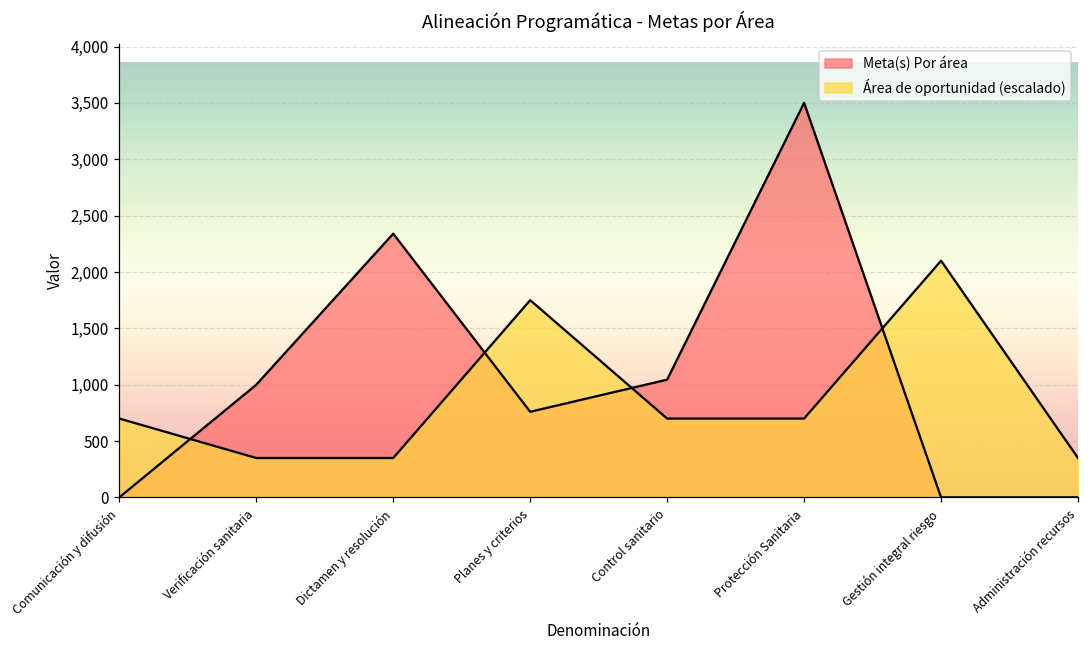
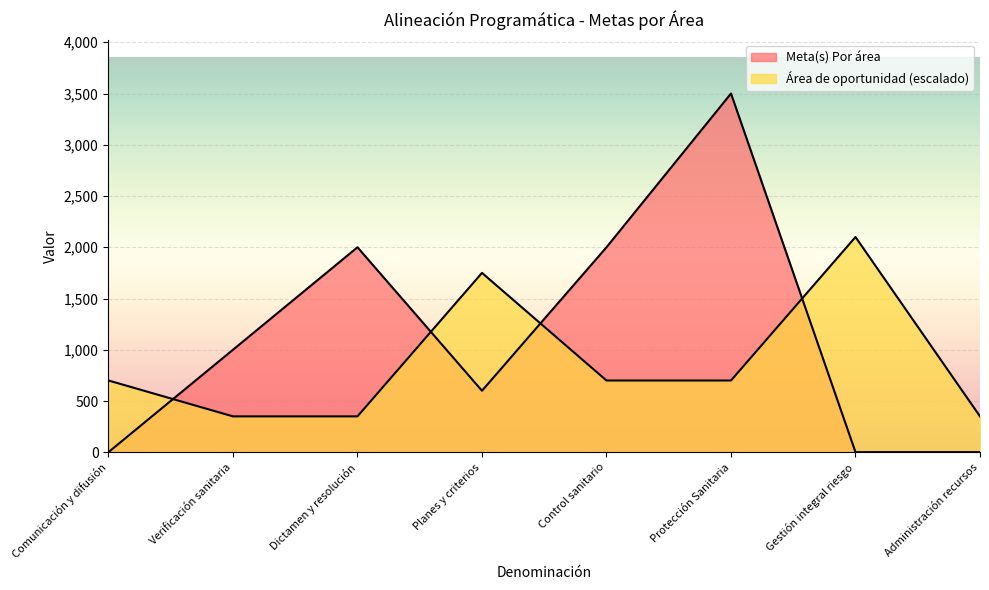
Meta(s) Por área, Dictamen y resolución: 2,340 -> 2,000
Meta(s) Por área, Planes y criterios: 760 -> 600
Meta(s) Por área, Control sanitario: 1,050 -> 2,000
